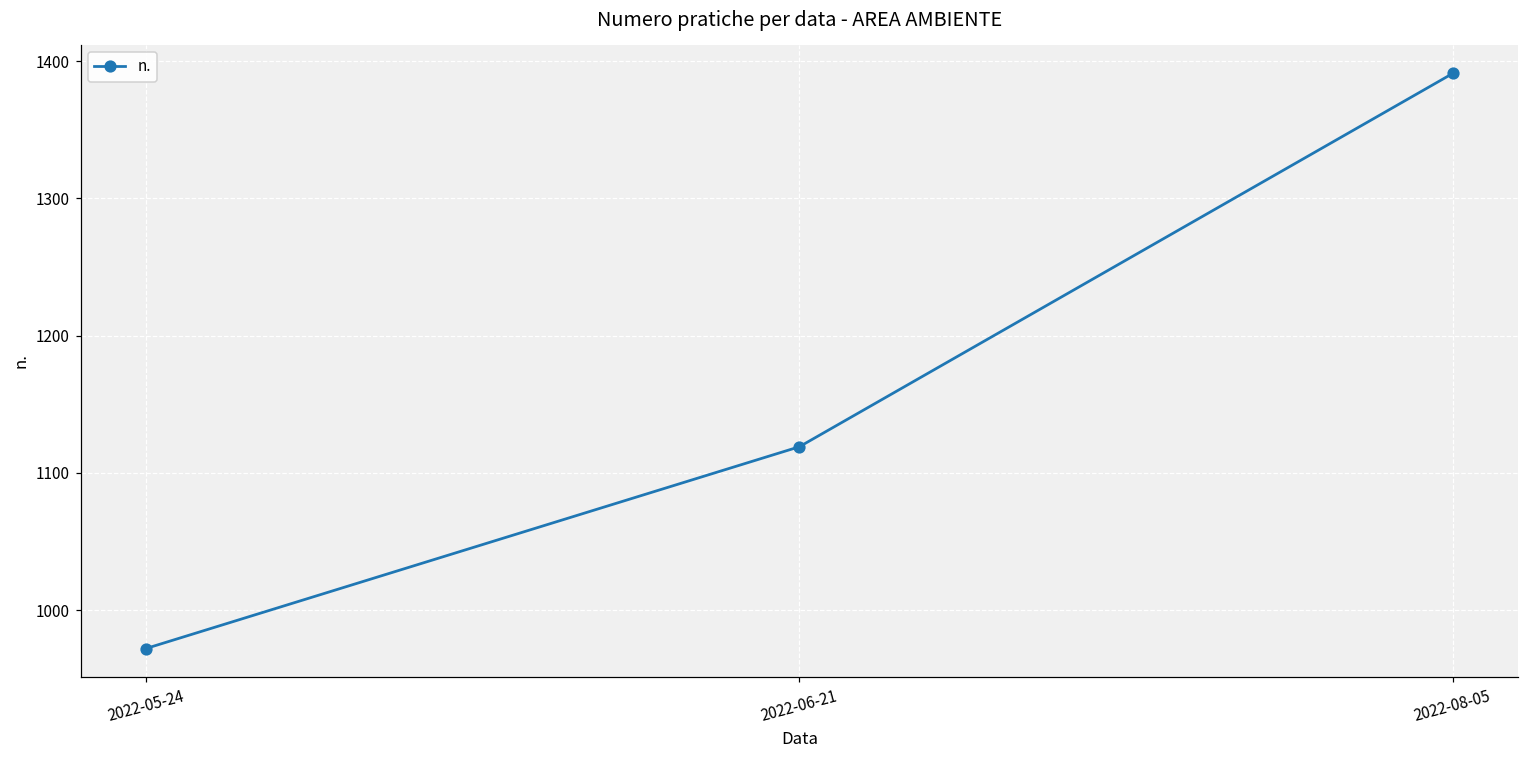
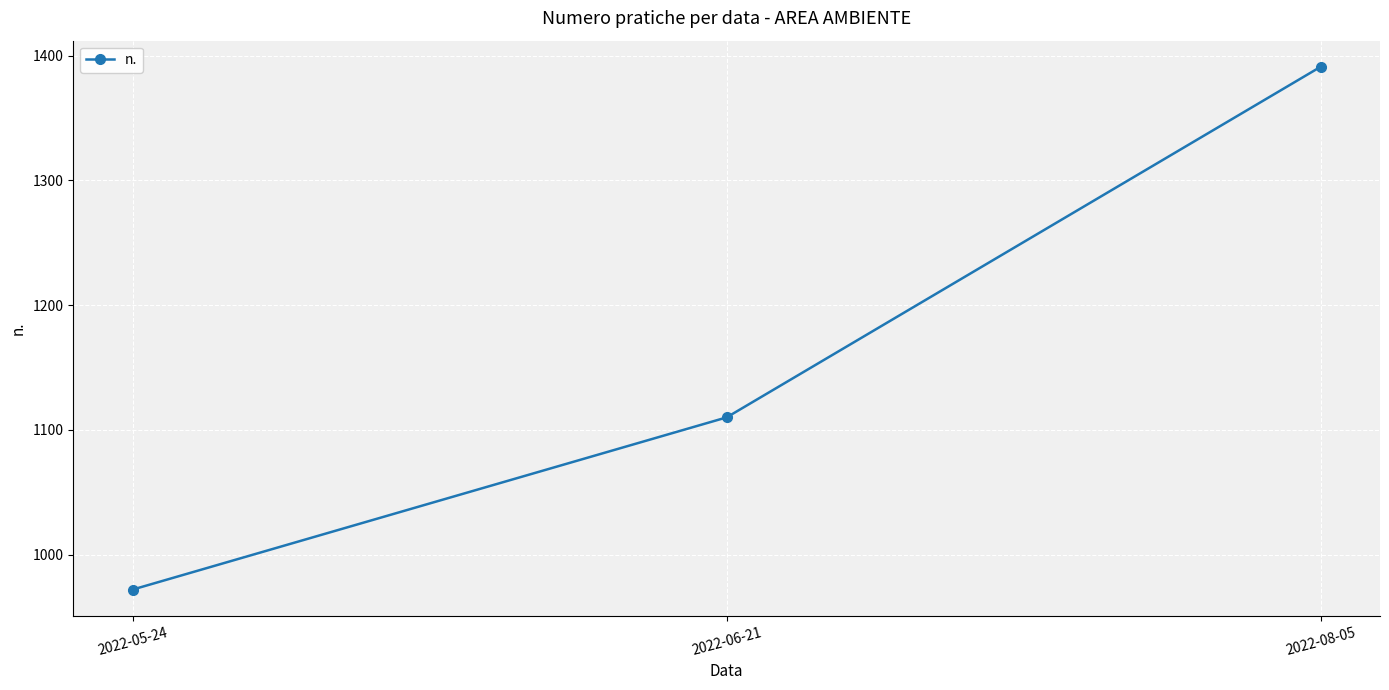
2022-06-21: 1119 -> 1110
